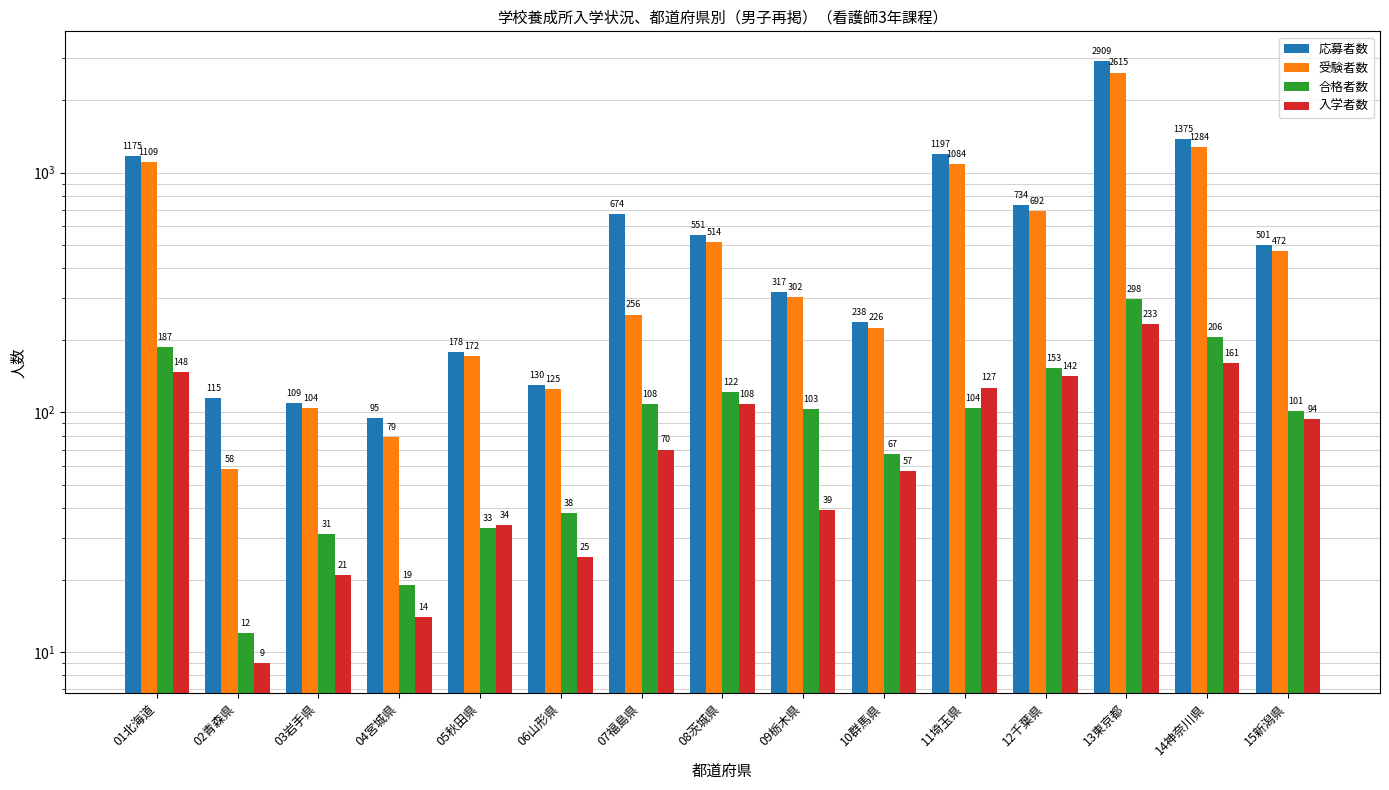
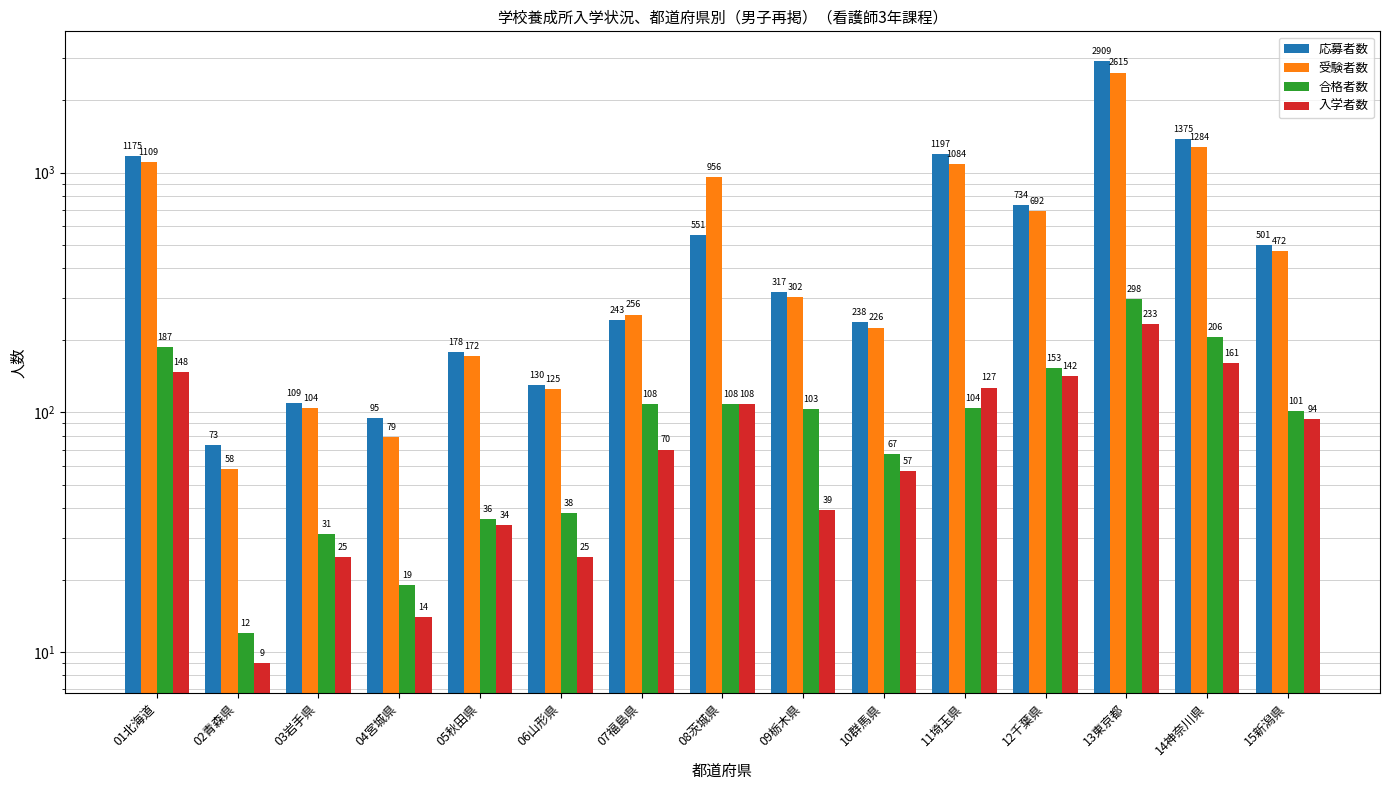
応募者数, 02青森県: 115 -> 73
入学者数, 03岩手県: 21 -> 25
合格者数, 05秋田県: 33 -> 36
応募者数, 07福島県: 674 -> 243
受験者数, 08茨城県: 514 -> 956
合格者数, 08茨城県: 122 -> 108
